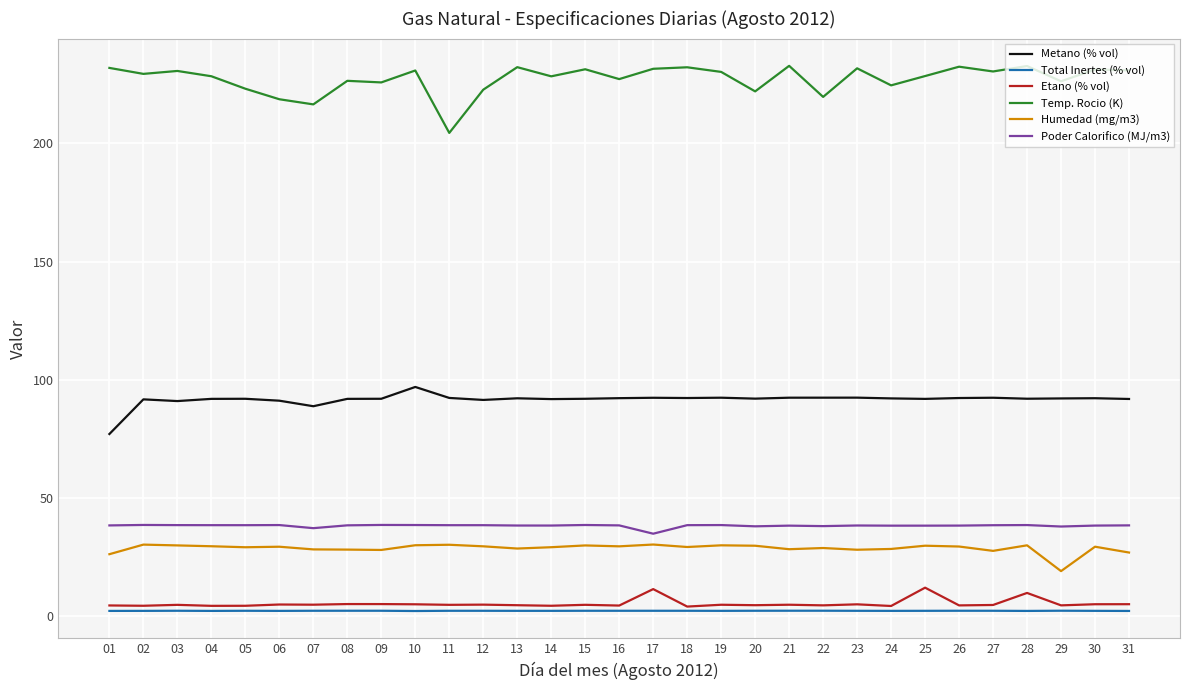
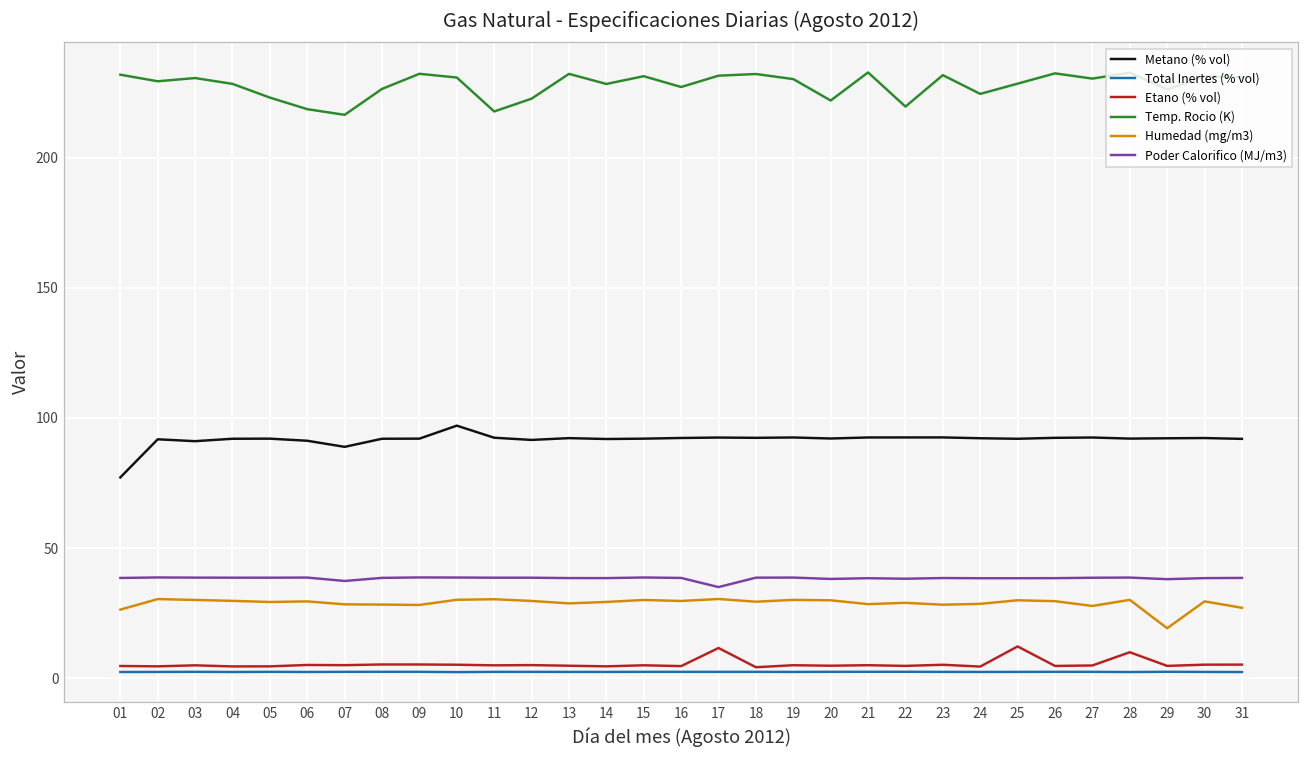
Temp. Rocio (K), 09: 226 -> 232
Temp. Rocio (K), 11: 204 -> 218
